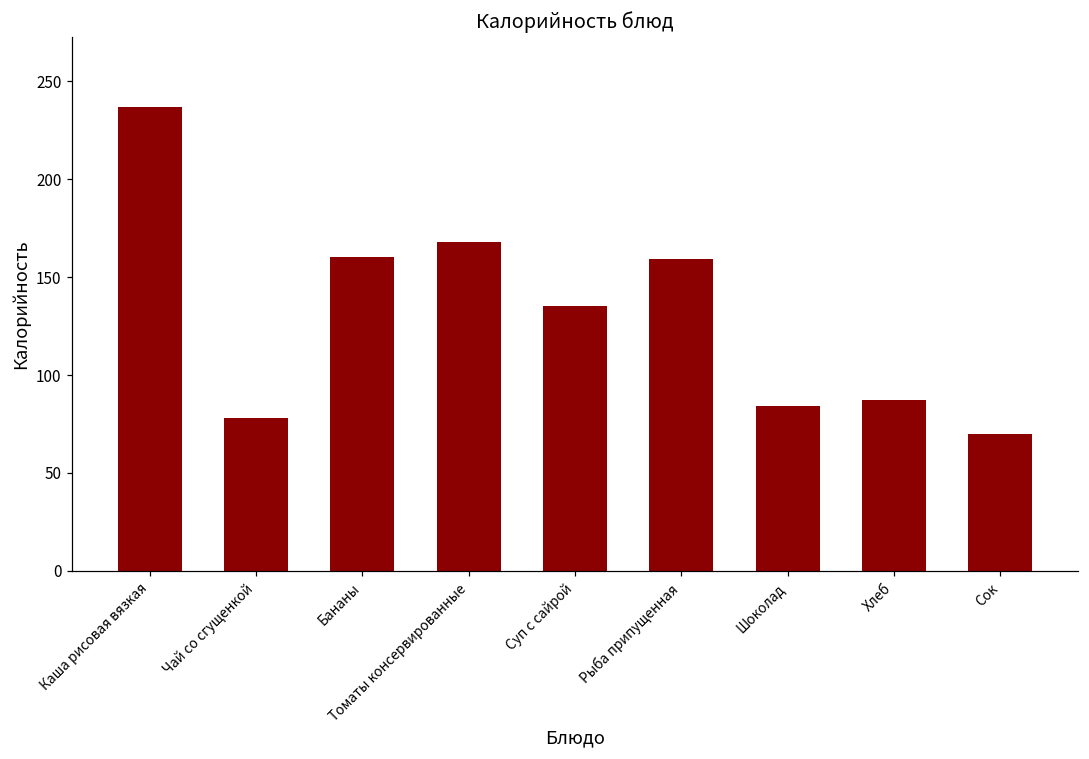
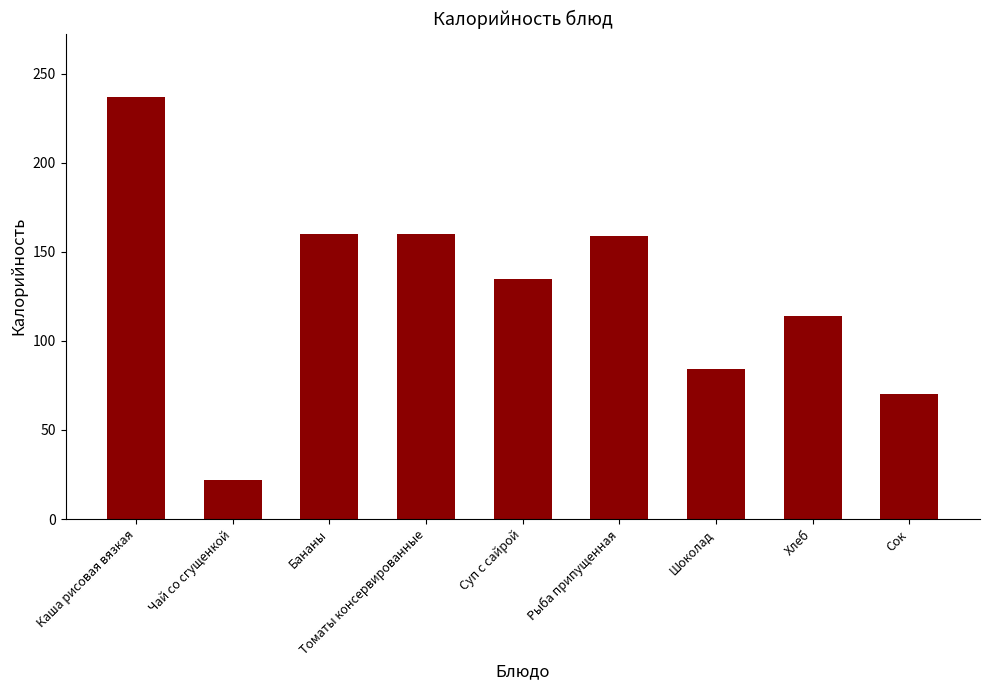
Чай со сгущенкой: 78 -> 22
Томаты консервированные: 168 -> 160
Хлеб: 87 -> 114
